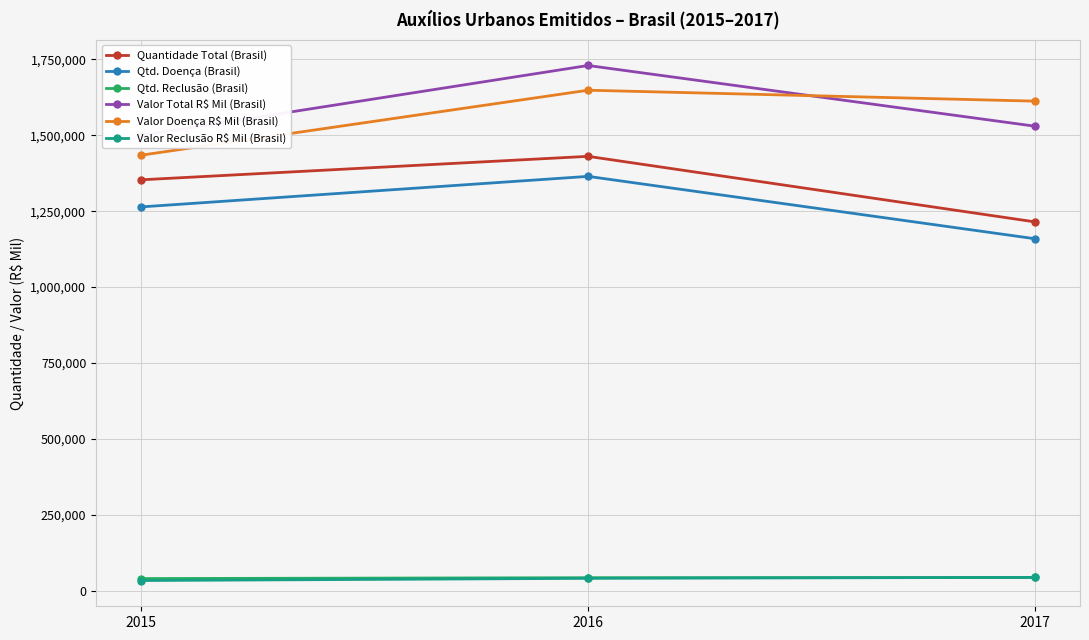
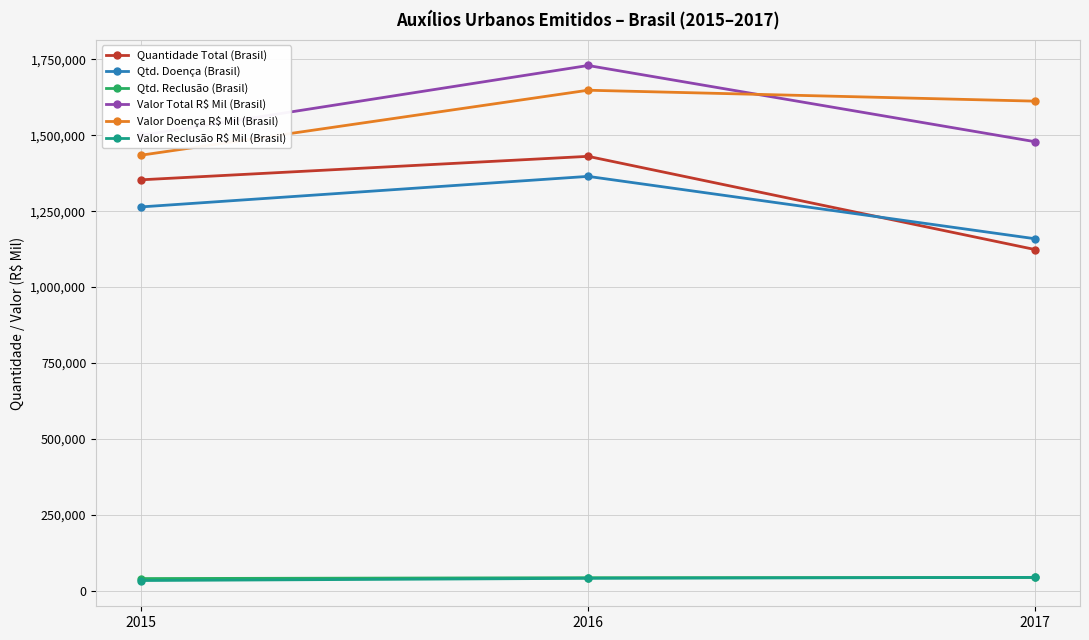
Quantidade Total (Brasil), 2017: 1,210,000 -> 1,120,000
Valor Total R$ Mil (Brasil), 2017: 1,530,000 -> 1,480,000
